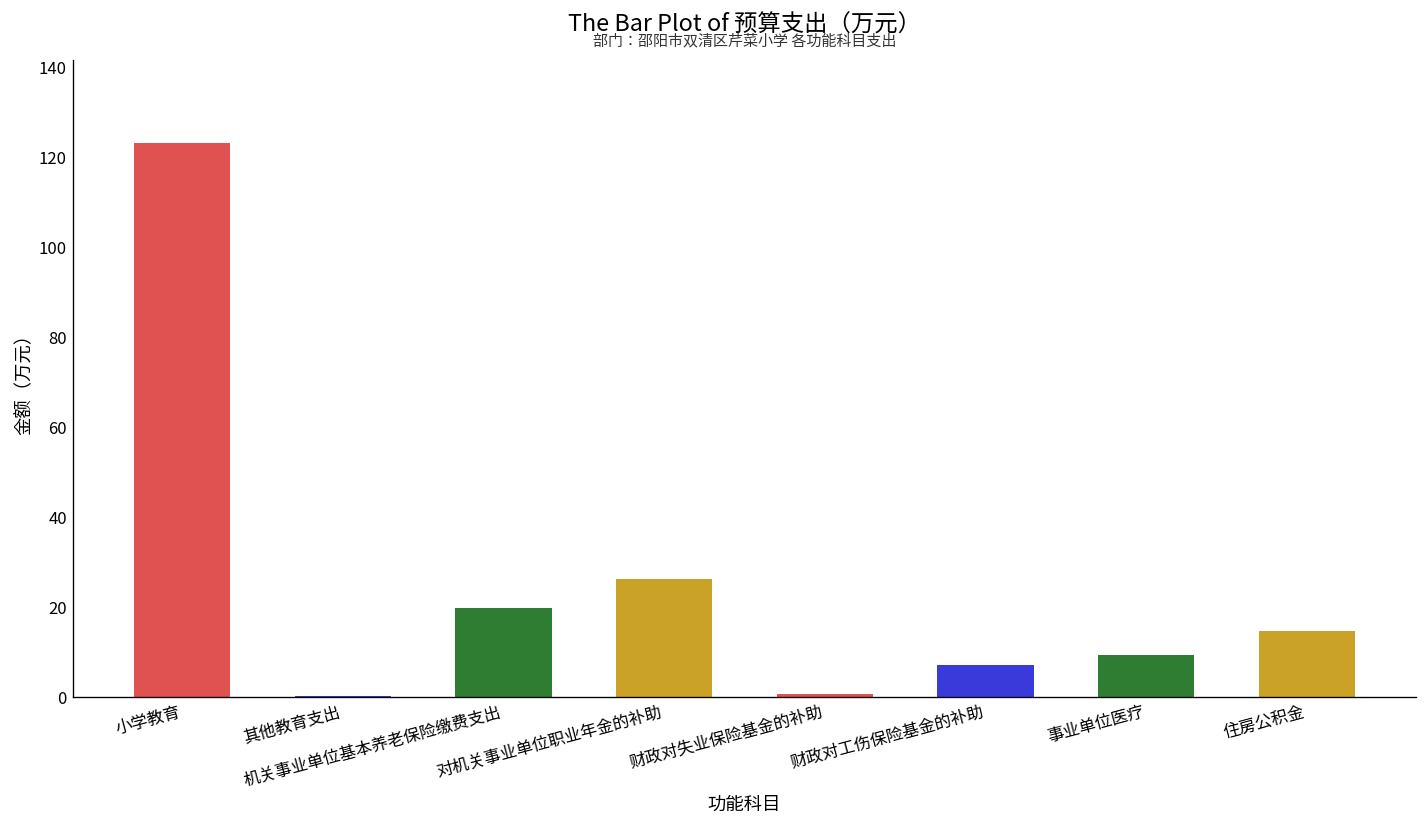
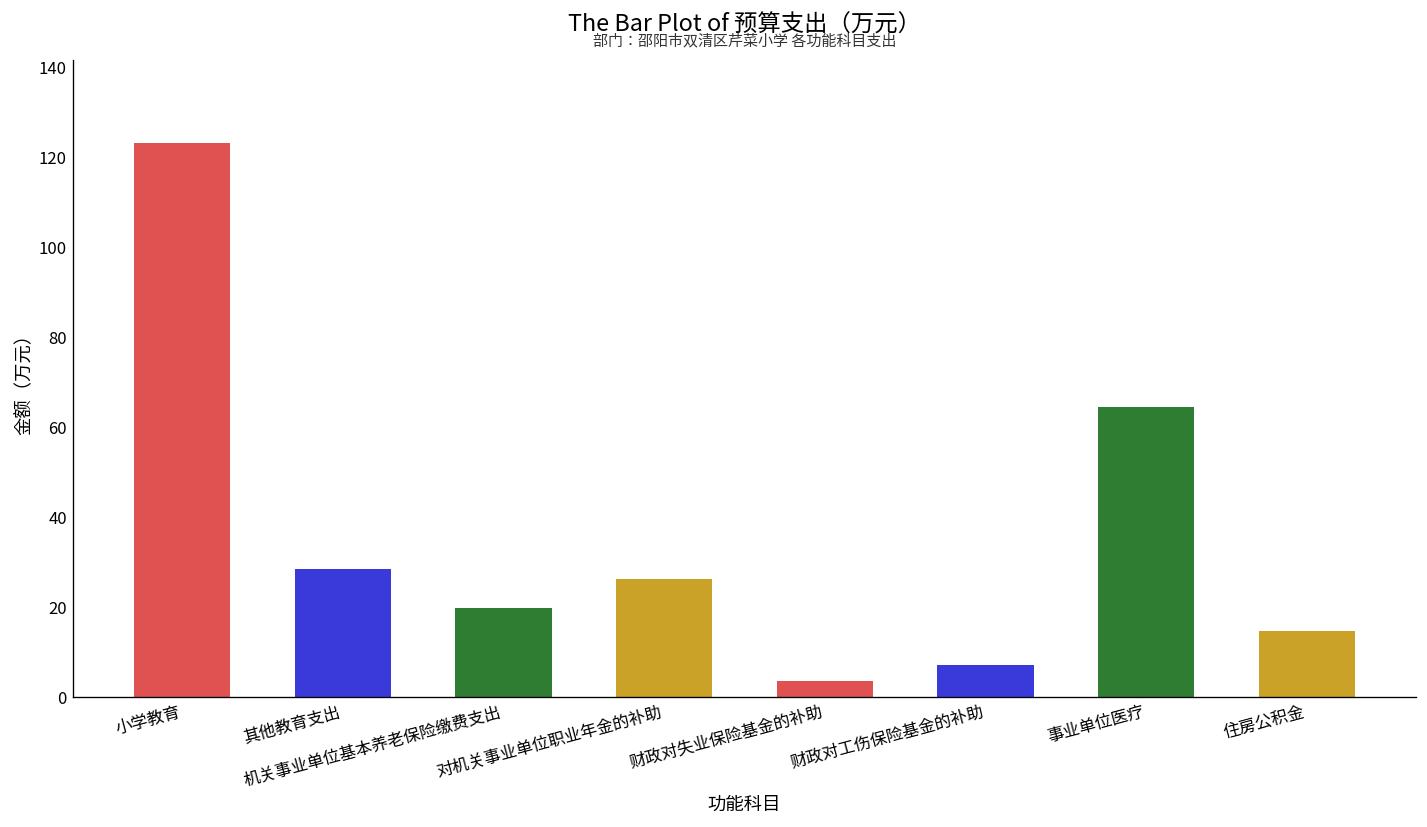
其他教育支出: 0 -> 29
财政对失业保险基金的补助: 1 -> 3
事业单位医疗: 9 -> 64
